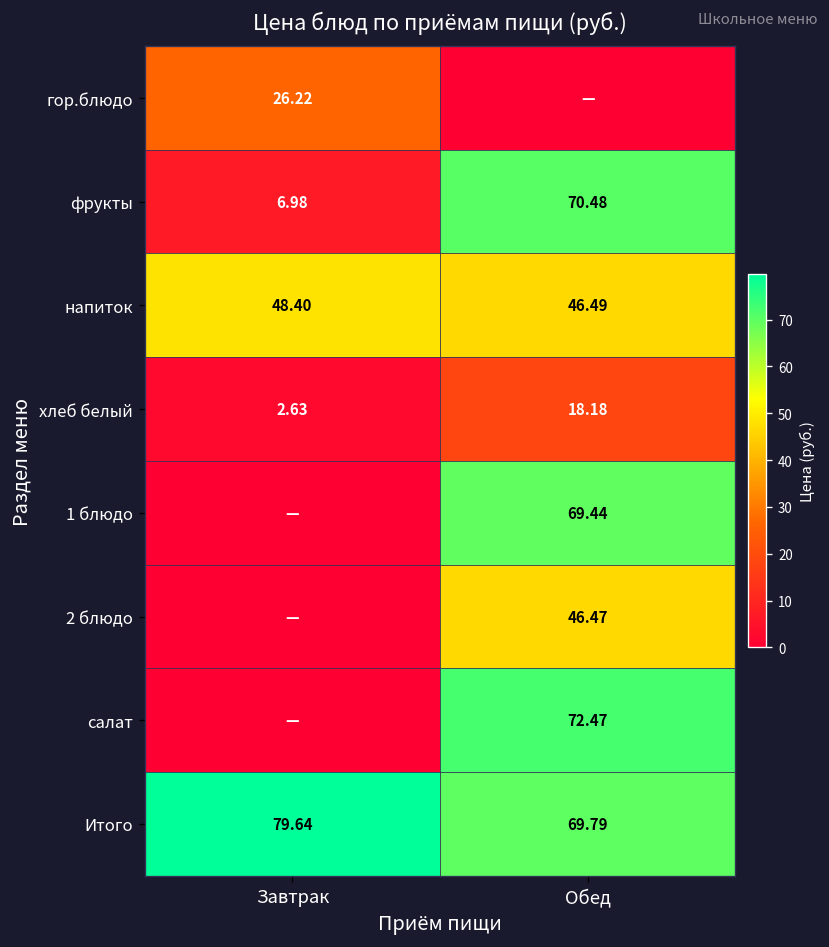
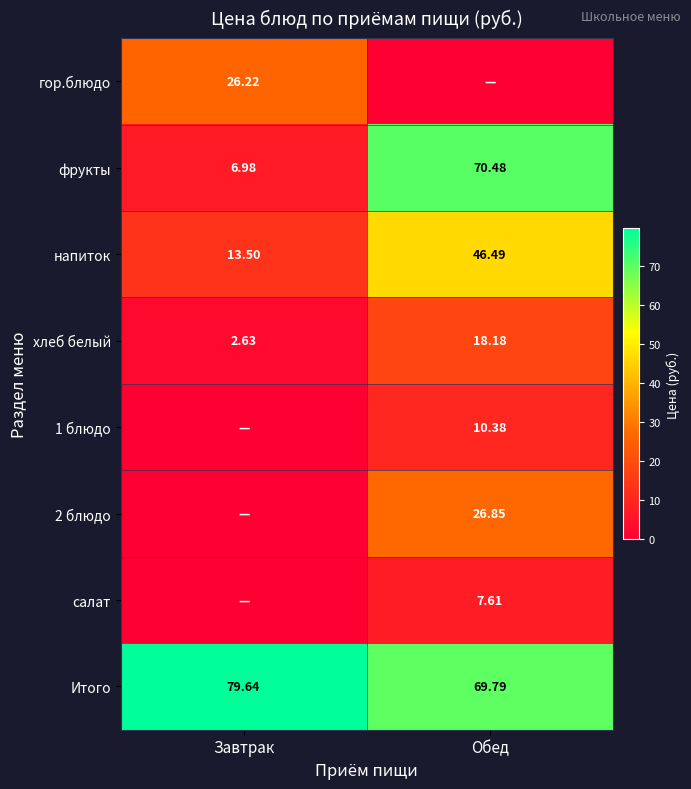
напиток, Завтрак: 48.40 -> 13.50
1 блюдо, Обед: 69.44 -> 10.38
2 блюдо, Обед: 46.47 -> 26.85
салат, Обед: 72.47 -> 7.61
